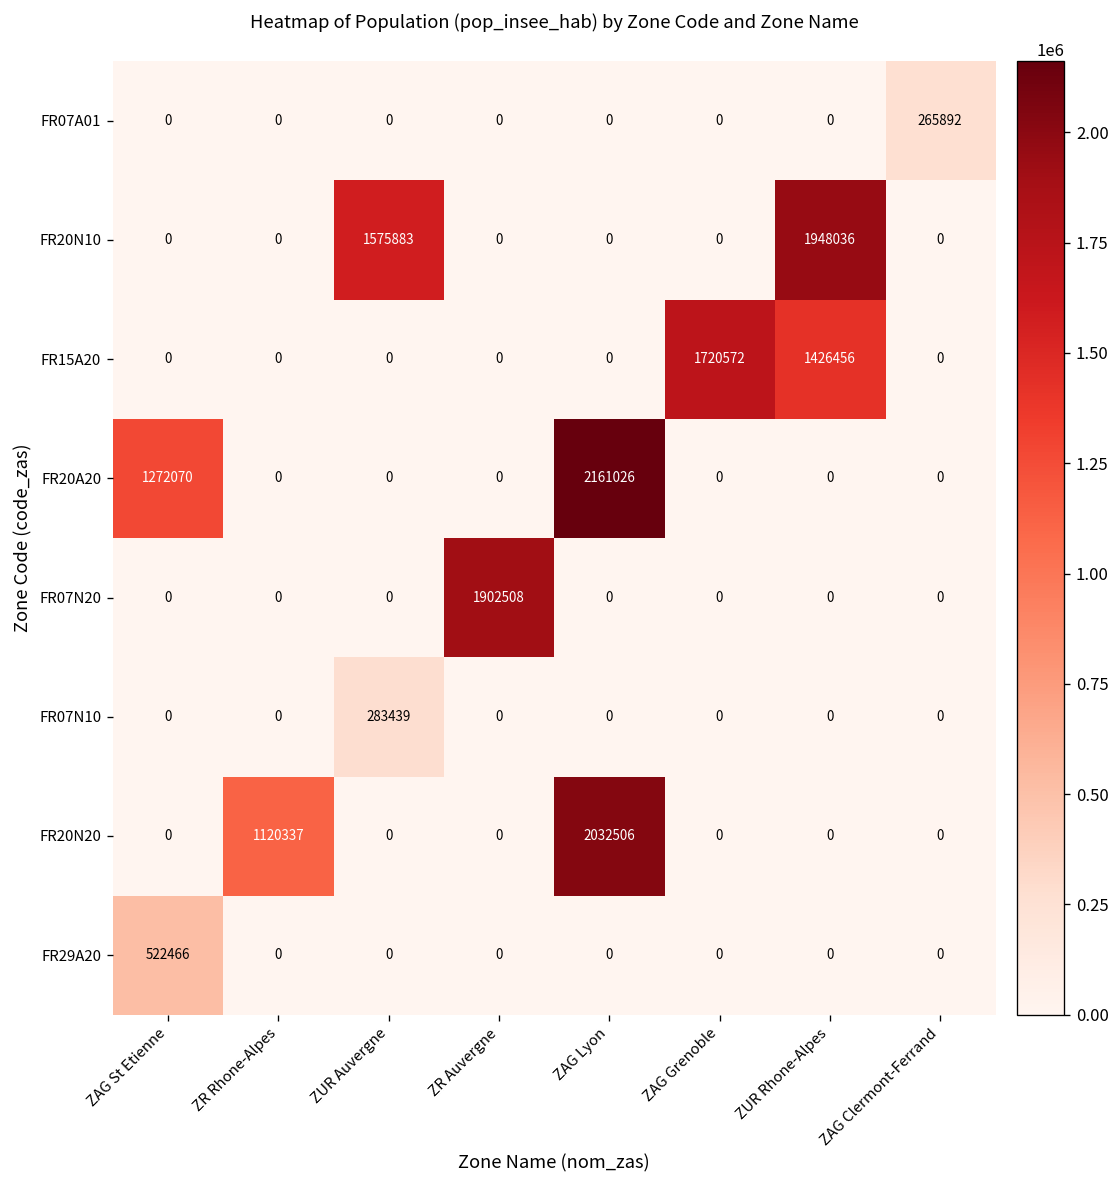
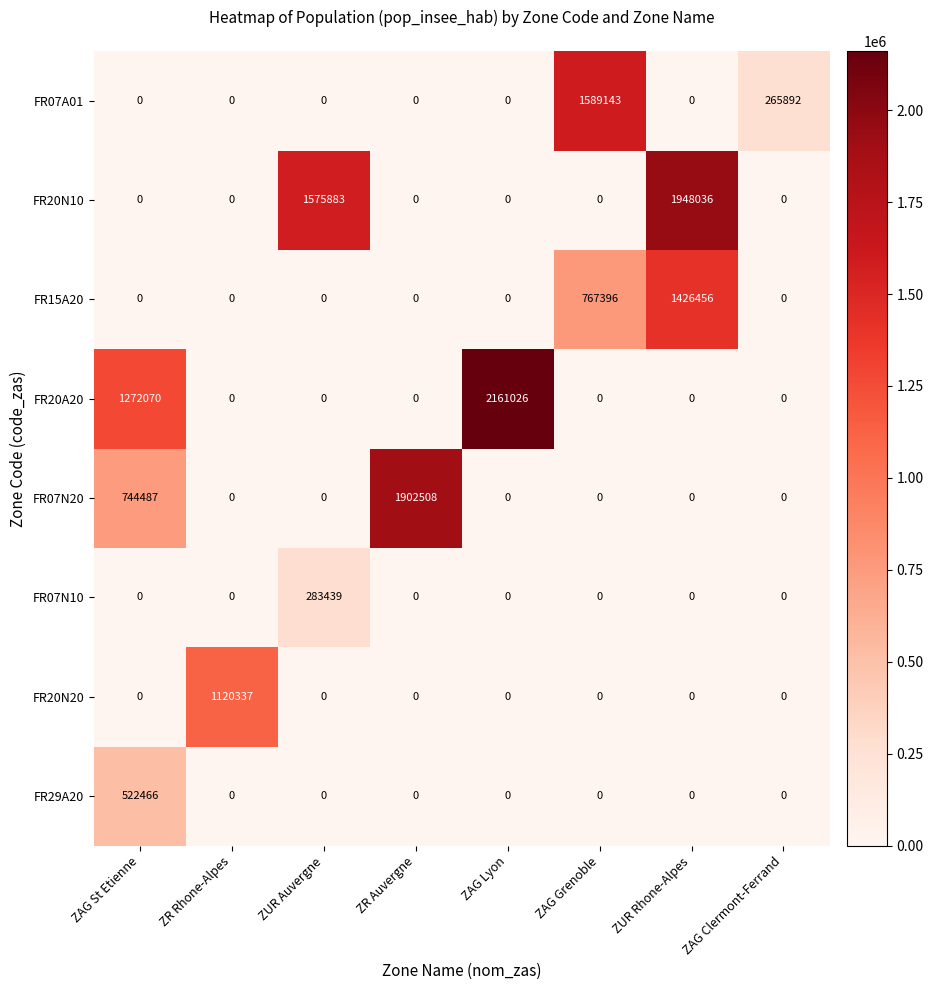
FR07A01, ZAG Grenoble: 0 -> 1589143
FR15A20, ZAG Grenoble: 1720572 -> 767396
FR07N20, ZAG St Etienne: 0 -> 744487
FR20N20, ZAG Lyon: 2032506 -> 0
